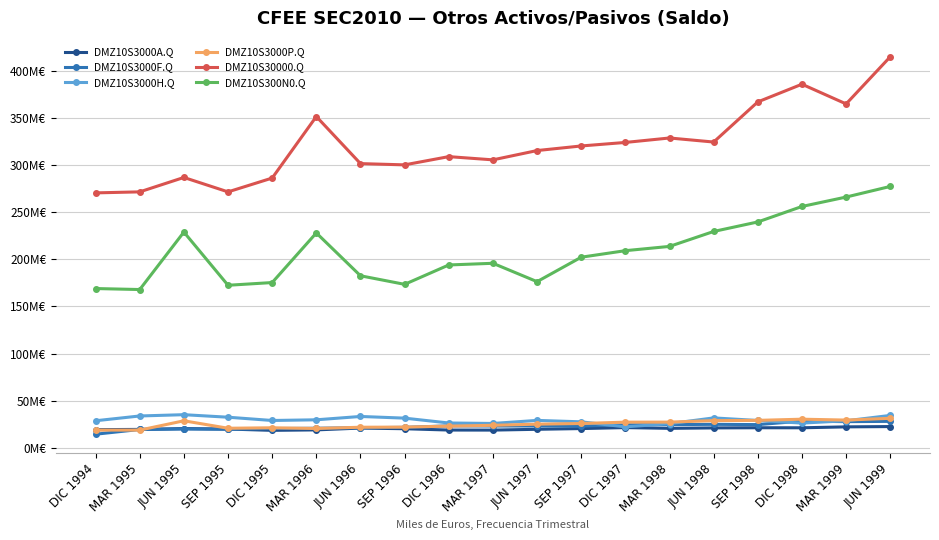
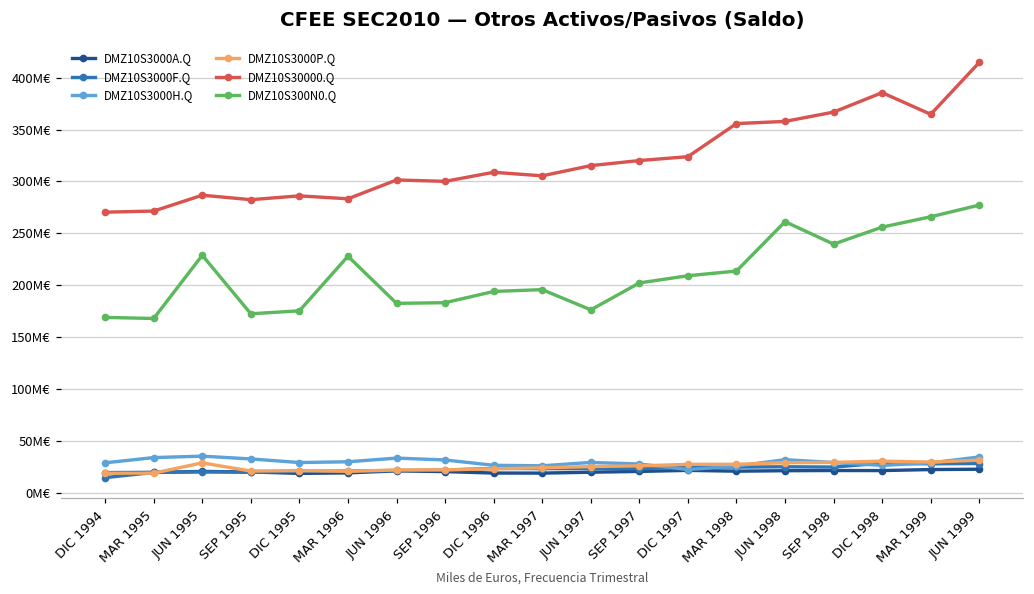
DMZ10S30000.Q, SEP 1995: 270M€ -> 280M€
DMZ10S30000.Q, MAR 1996: 350M€ -> 280M€
DMZ10S300N0.Q, SEP 1996: 170M€ -> 180M€
DMZ10S30000.Q, MAR 1998: 330M€ -> 360M€
DMZ10S30000.Q, JUN 1998: 320M€ -> 360M€
DMZ10S300N0.Q, JUN 1998: 230M€ -> 260M€
